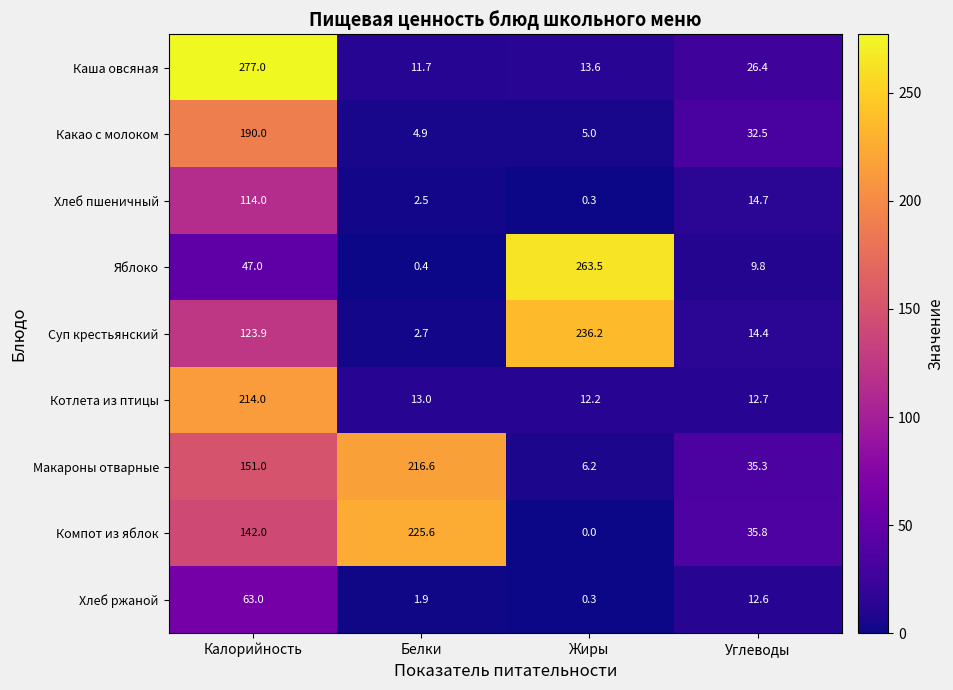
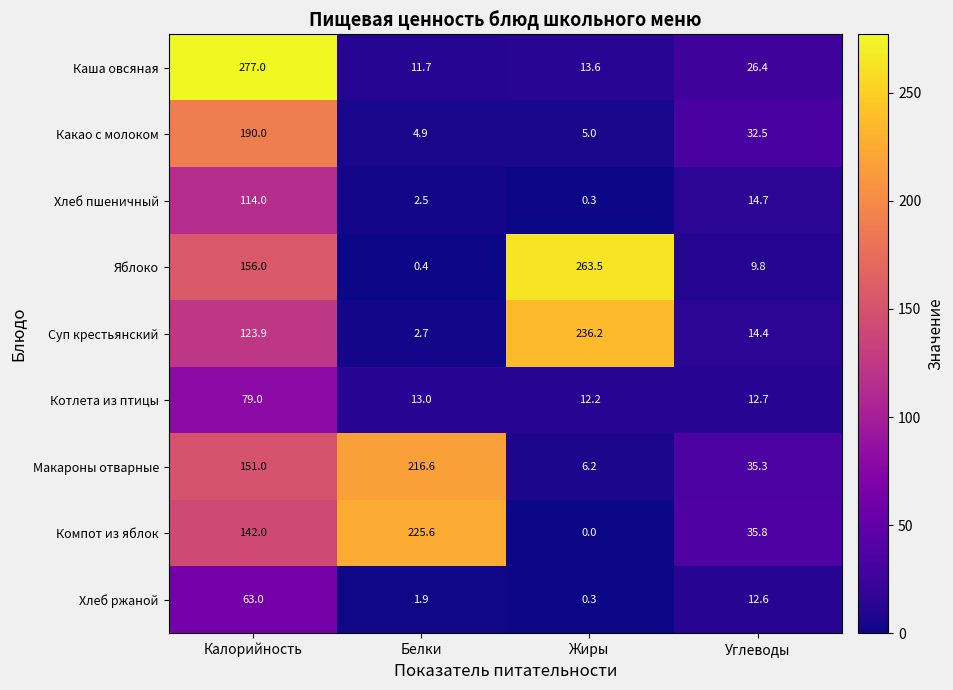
Яблоко, Калорийность: 47.0 -> 156.0
Котлета из птицы, Калорийность: 214.0 -> 79.0
